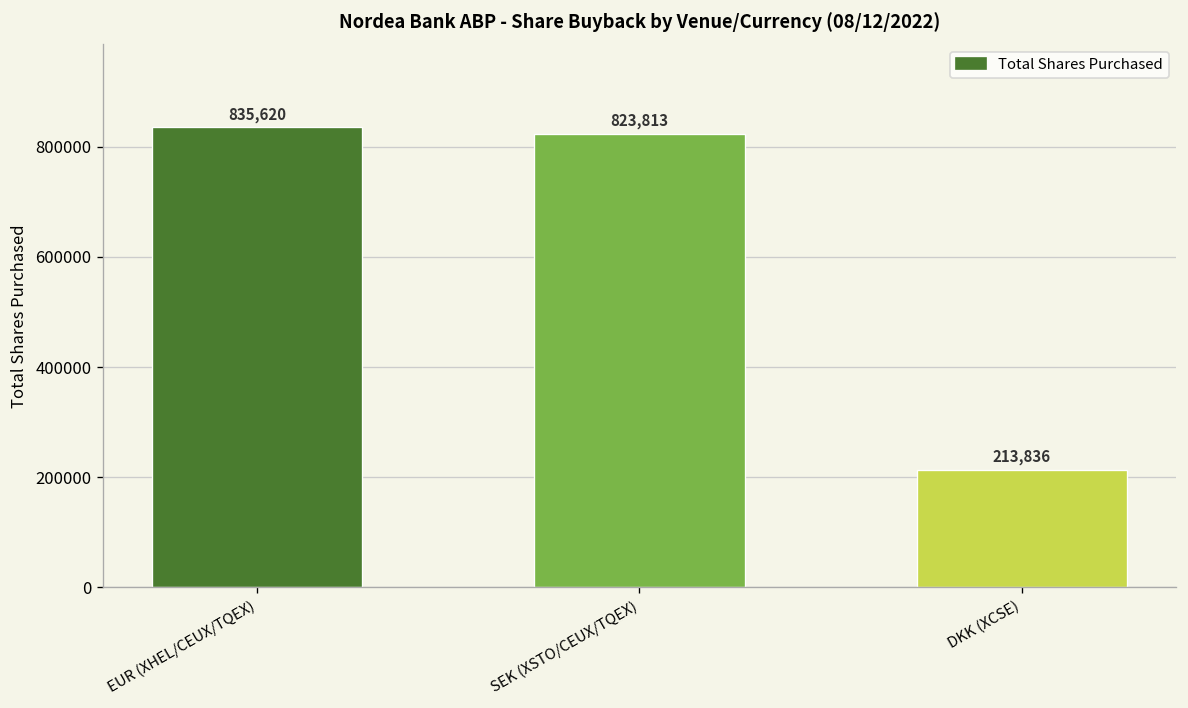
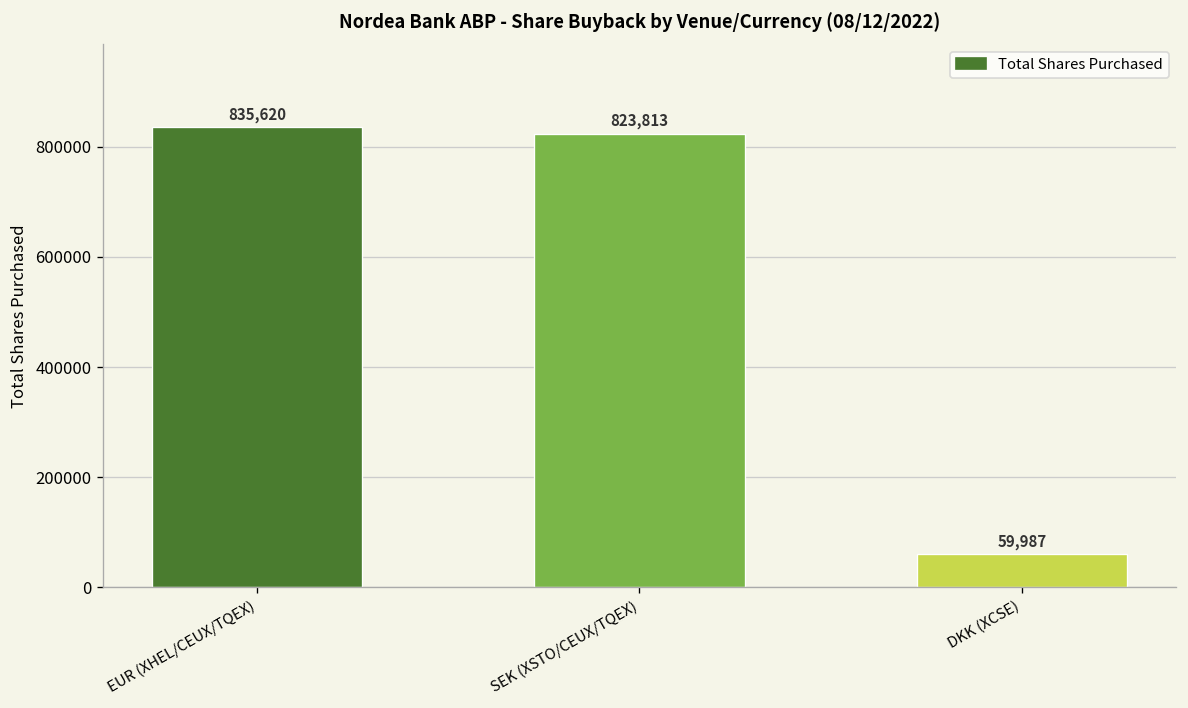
DKK (XCSE): 213,836 -> 59,987
